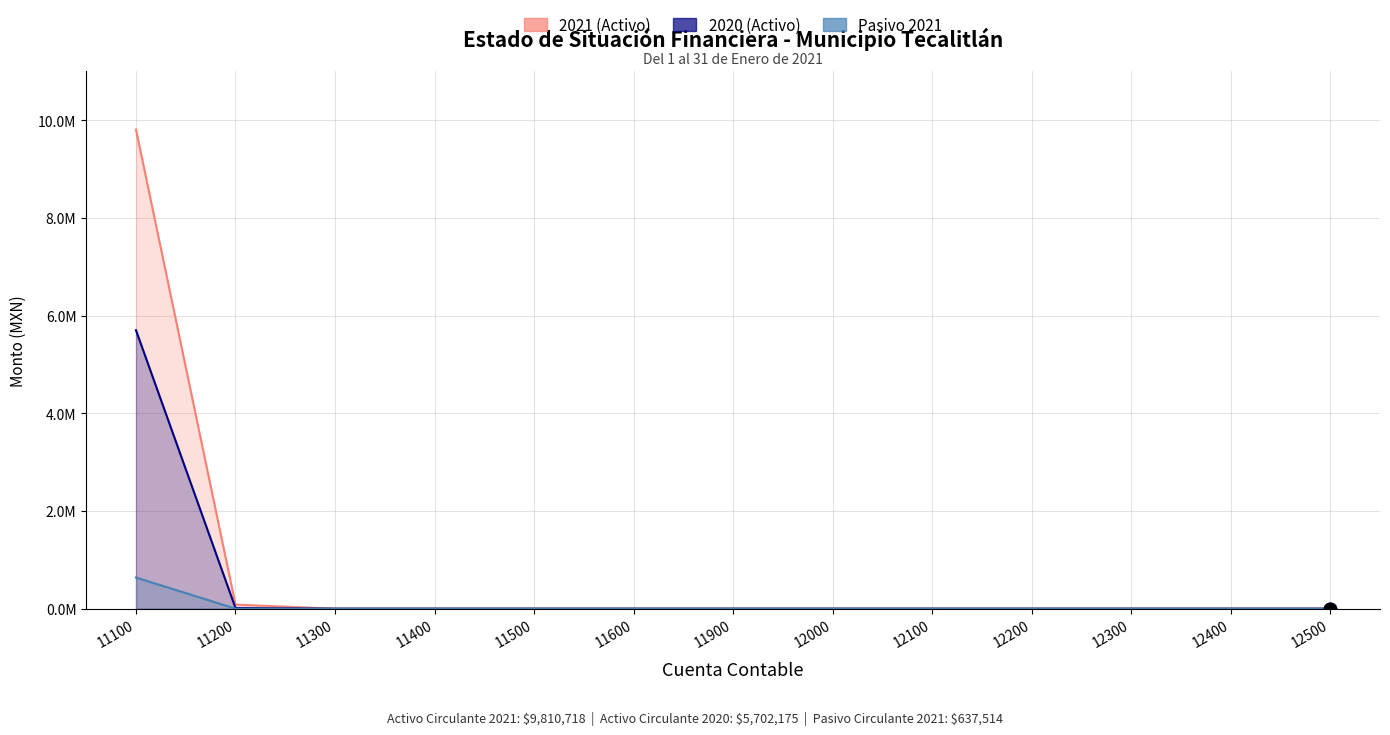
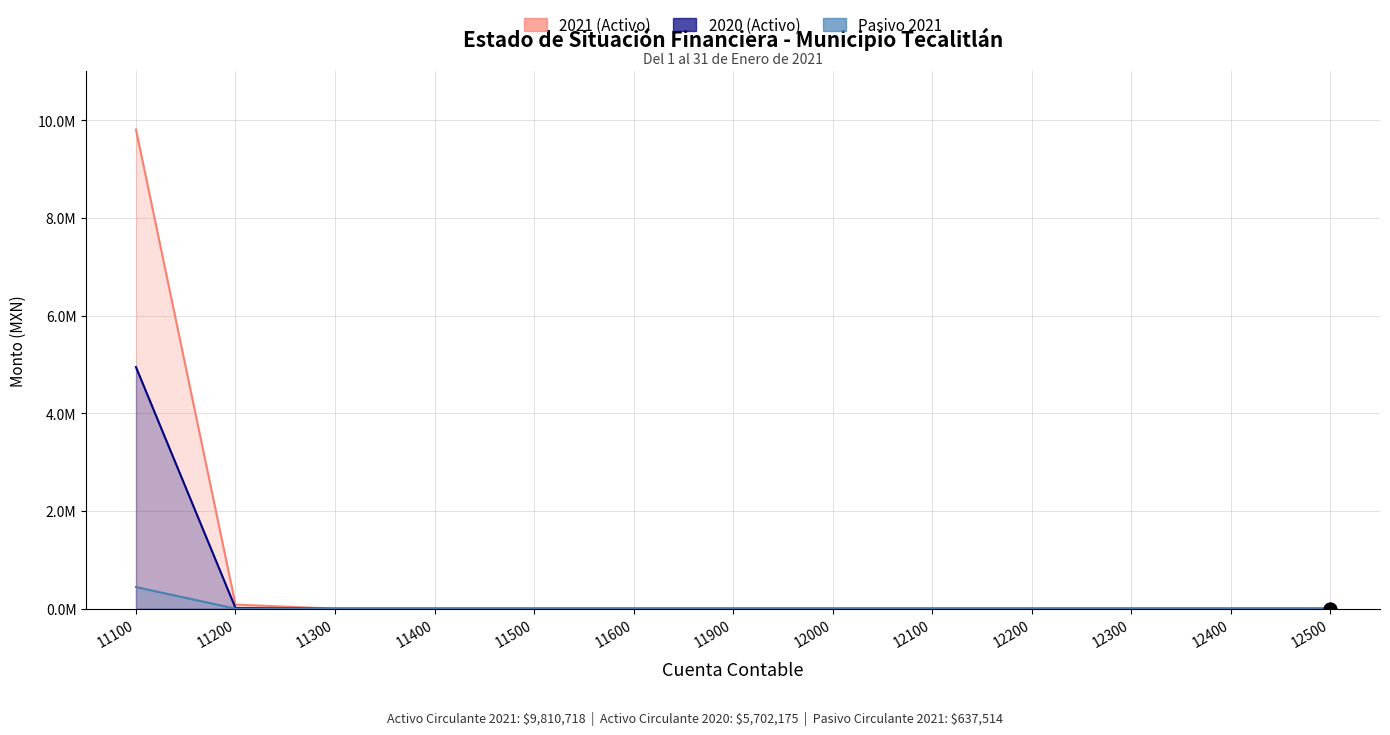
2020 (Activo), 11100: 5700000 -> 4900000
Pasivo 2021, 11100: 600000 -> 400000
